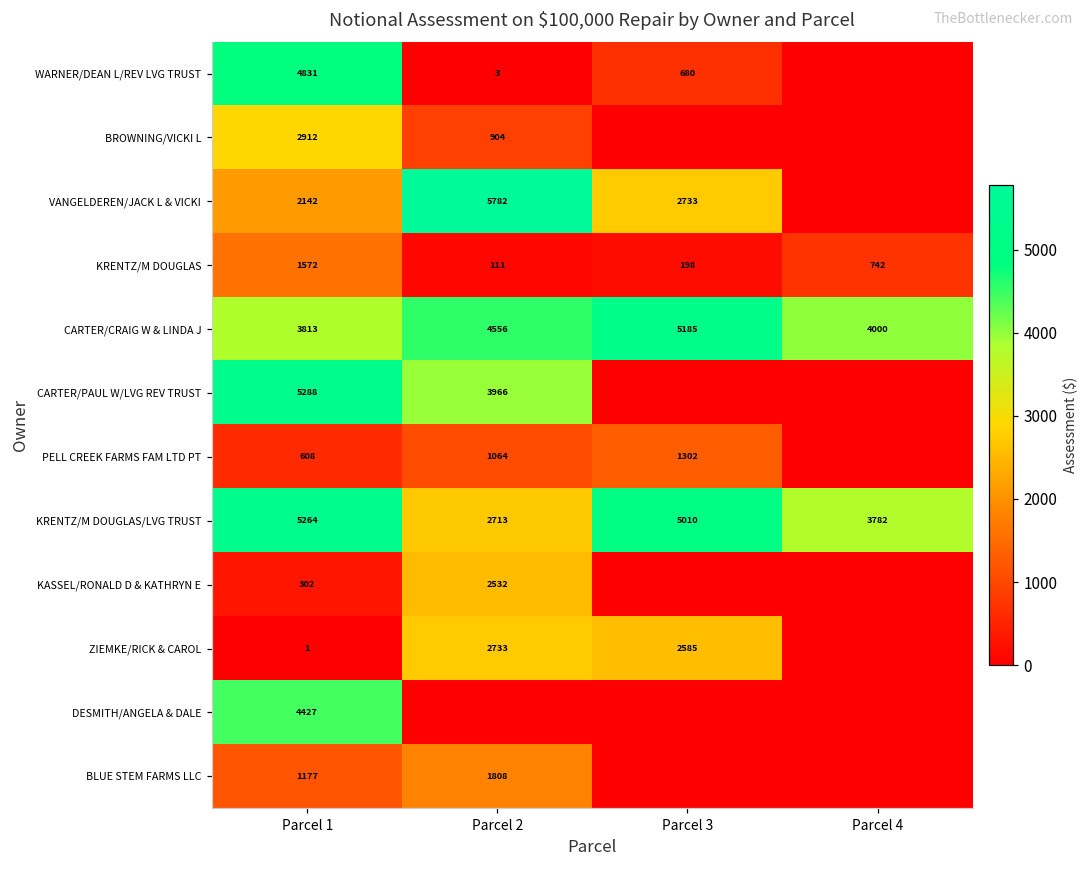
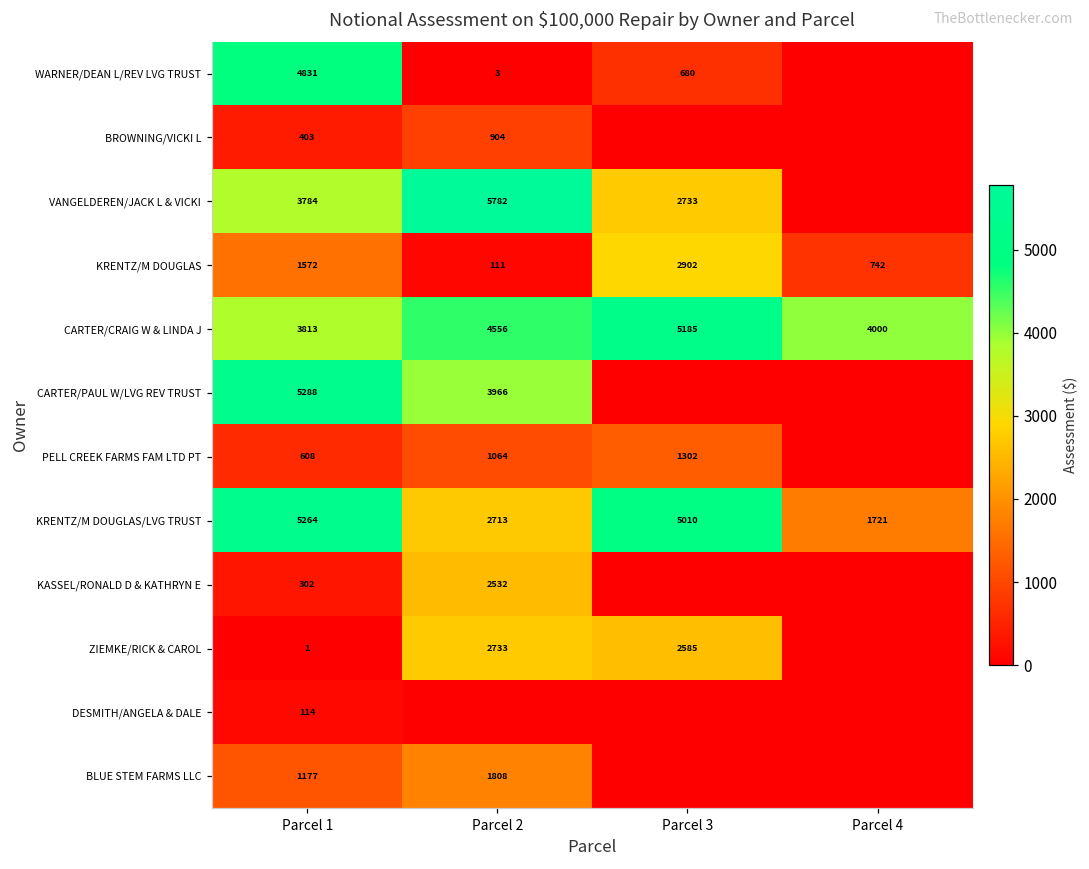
BROWNING/VICKI L, Parcel 1: 2912 -> 403
VANGELDEREN/JACK L & VICKI, Parcel 1: 2142 -> 3784
KRENTZ/M DOUGLAS, Parcel 3: 198 -> 2902
KRENTZ/M DOUGLAS/LVG TRUST, Parcel 4: 3782 -> 1721
DESMITH/ANGELA & DALE, Parcel 1: 4427 -> 114
